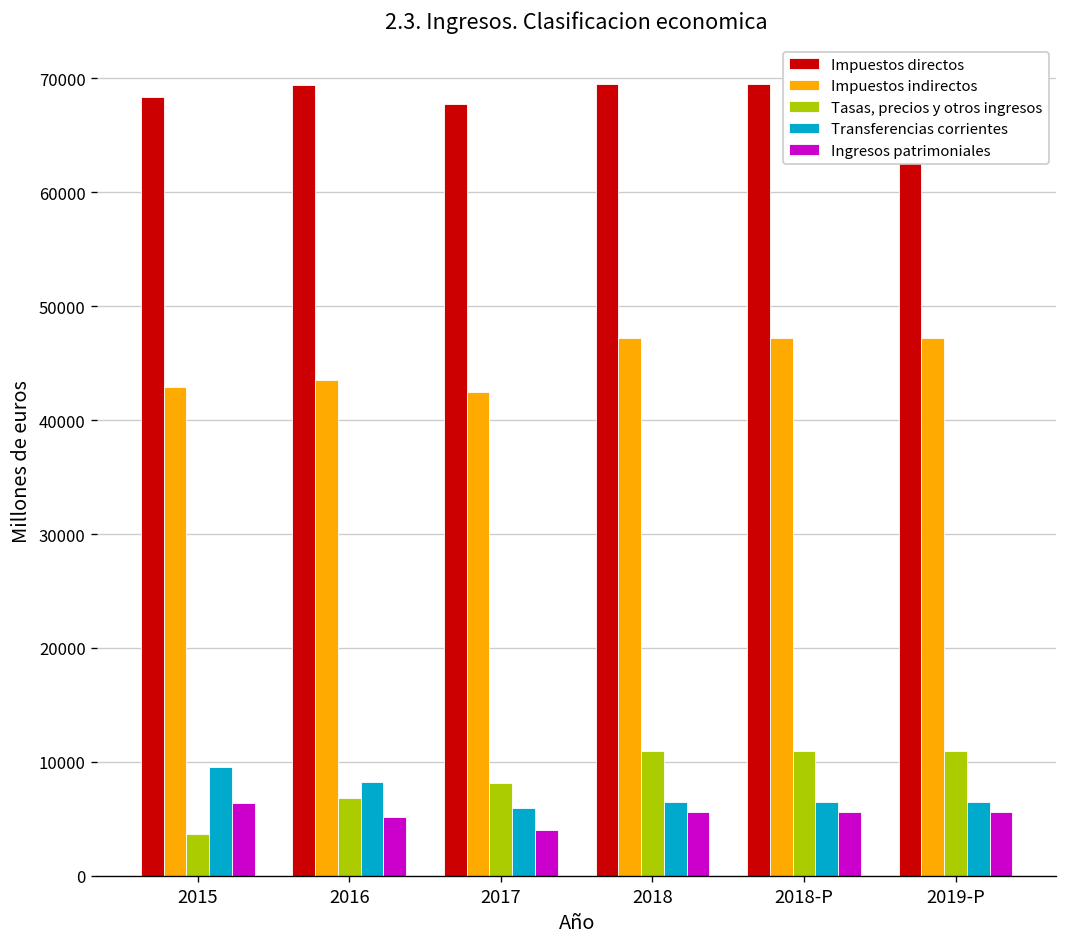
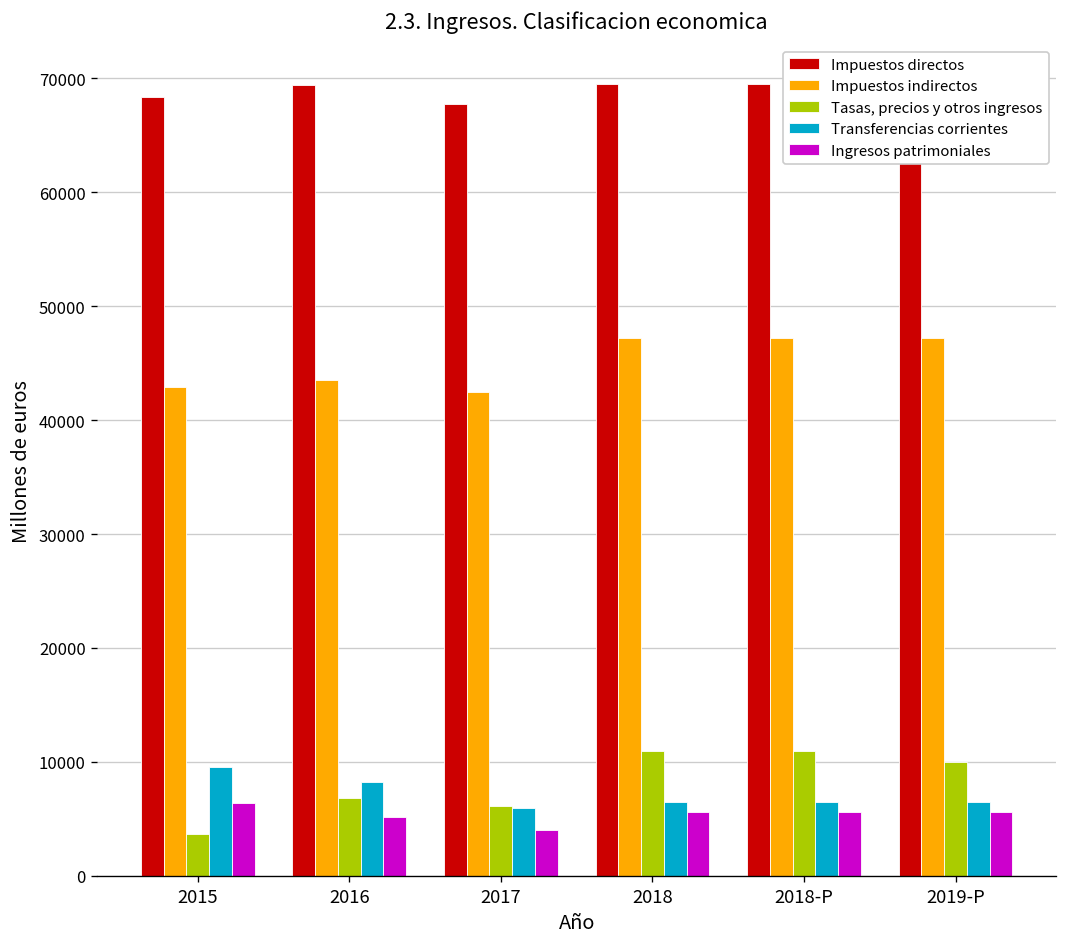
Tasas, precios y otros ingresos, 2017: 8000 -> 6000
Tasas, precios y otros ingresos, 2019-P: 11000 -> 10000
